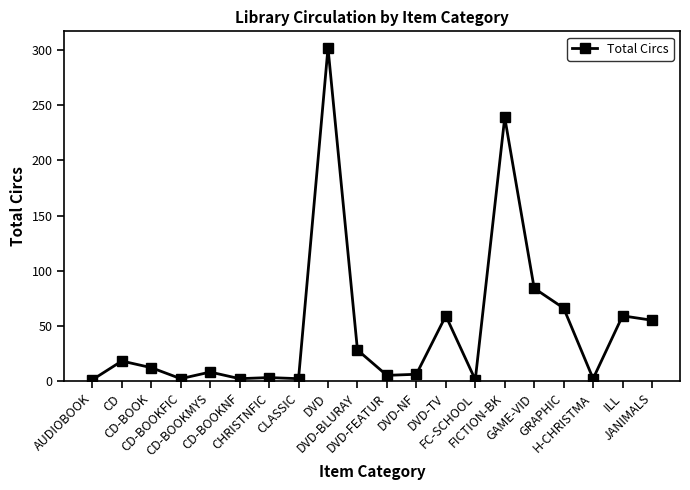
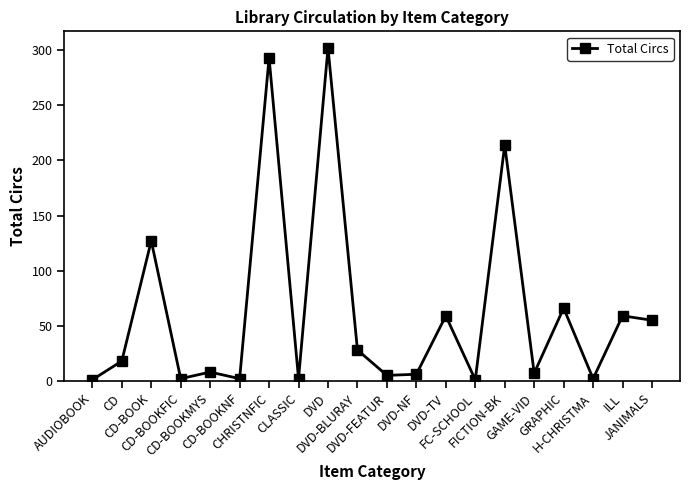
CD-BOOK: 12 -> 127
CHRISTNFIC: 3 -> 293
FICTION-BK: 239 -> 214
GAME-VID: 84 -> 7
